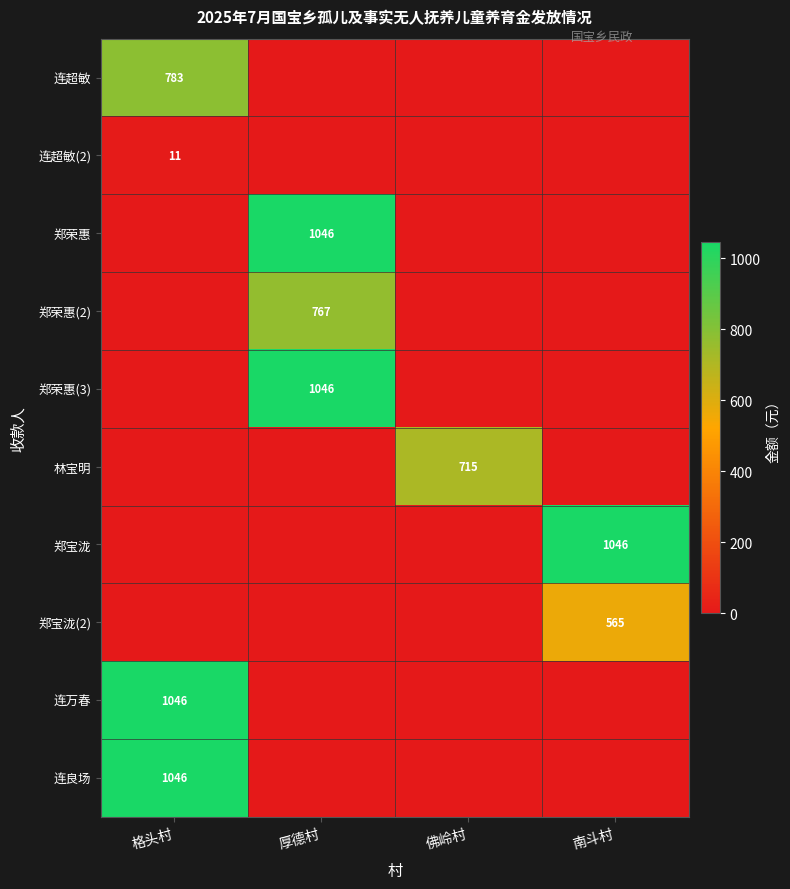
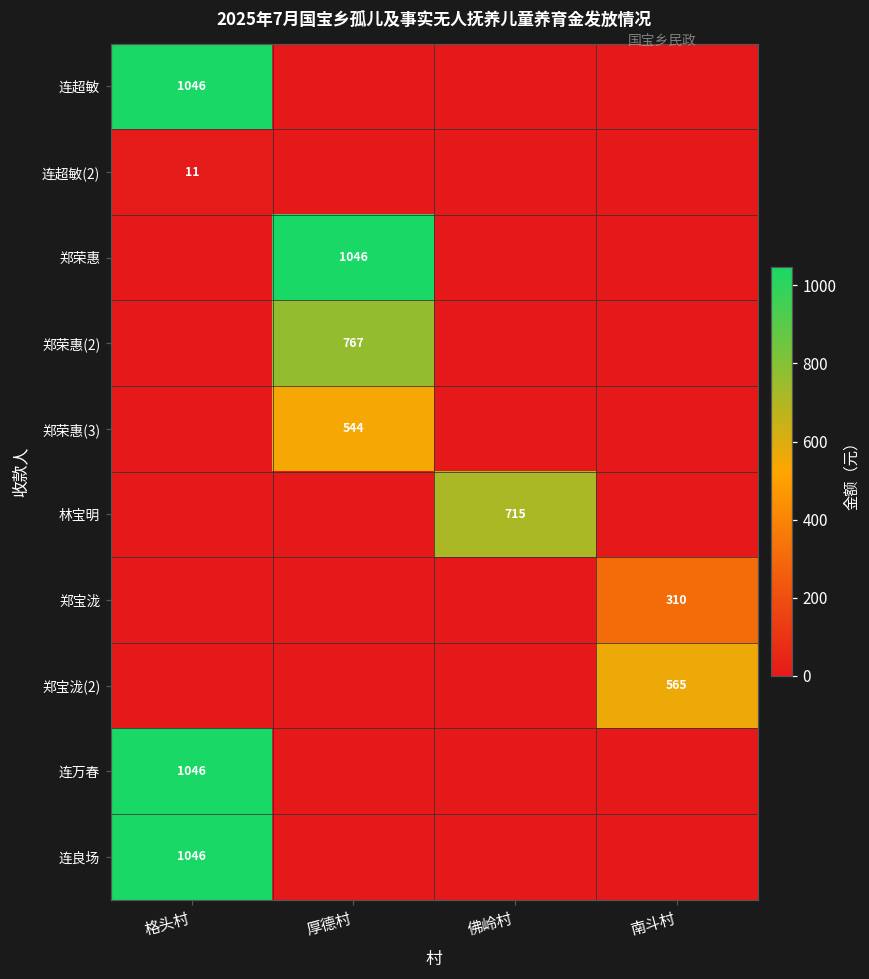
连超敏, 格头村: 783 -> 1046
郑荣惠(3), 厚德村: 1046 -> 544
郑宝泷, 南斗村: 1046 -> 310
